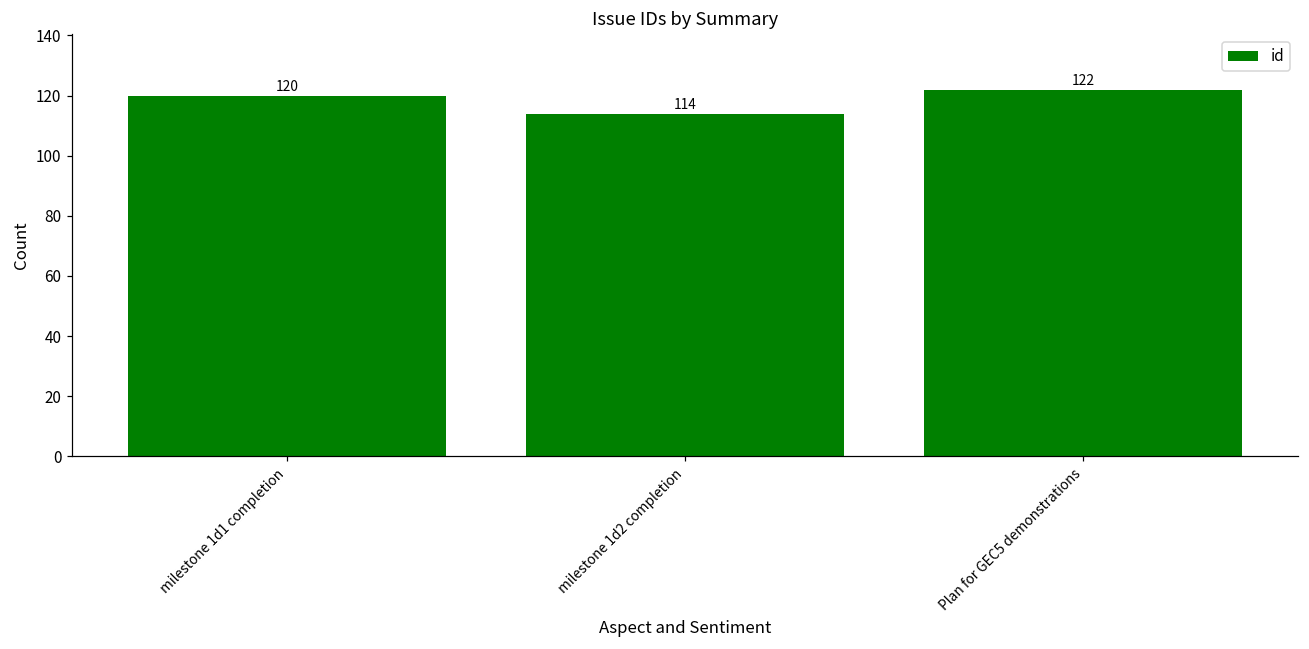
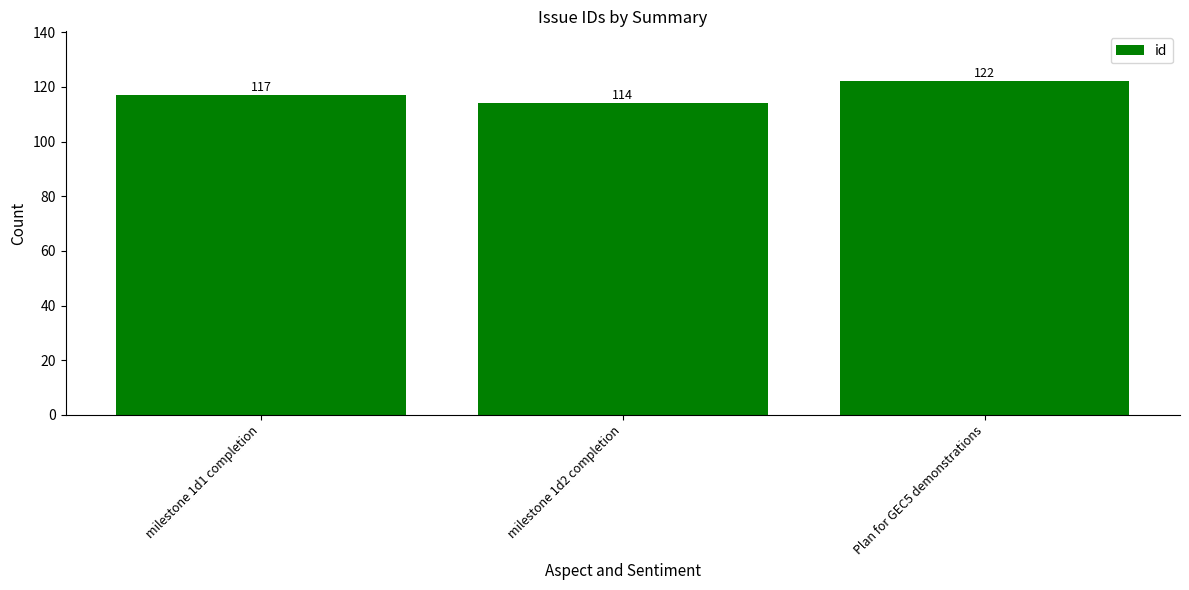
milestone 1d1 completion: 120 -> 117
